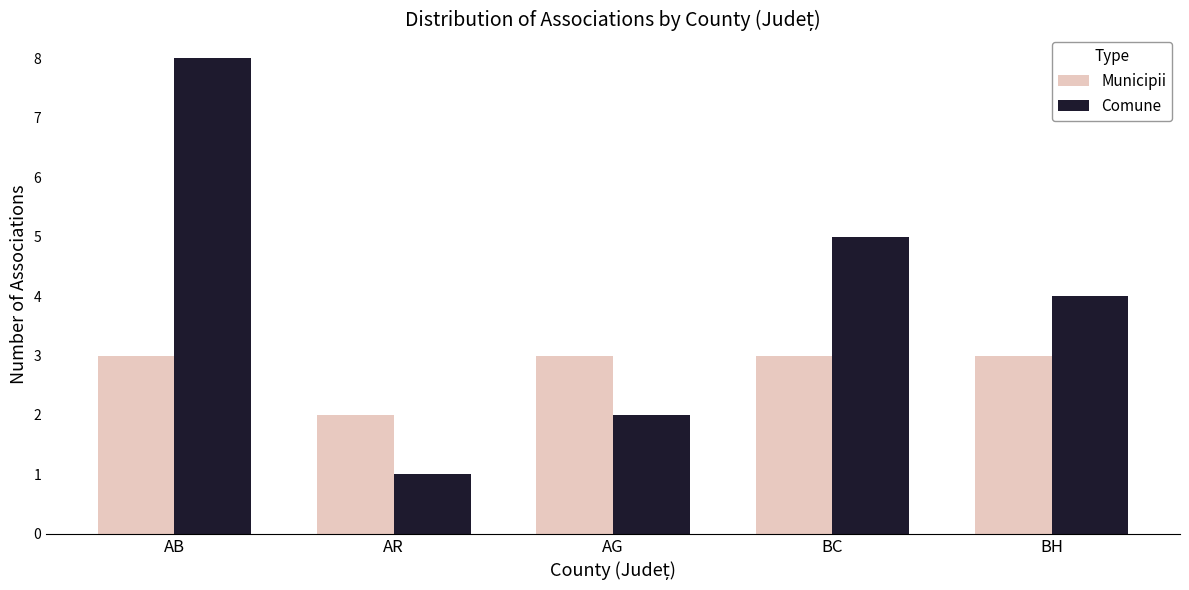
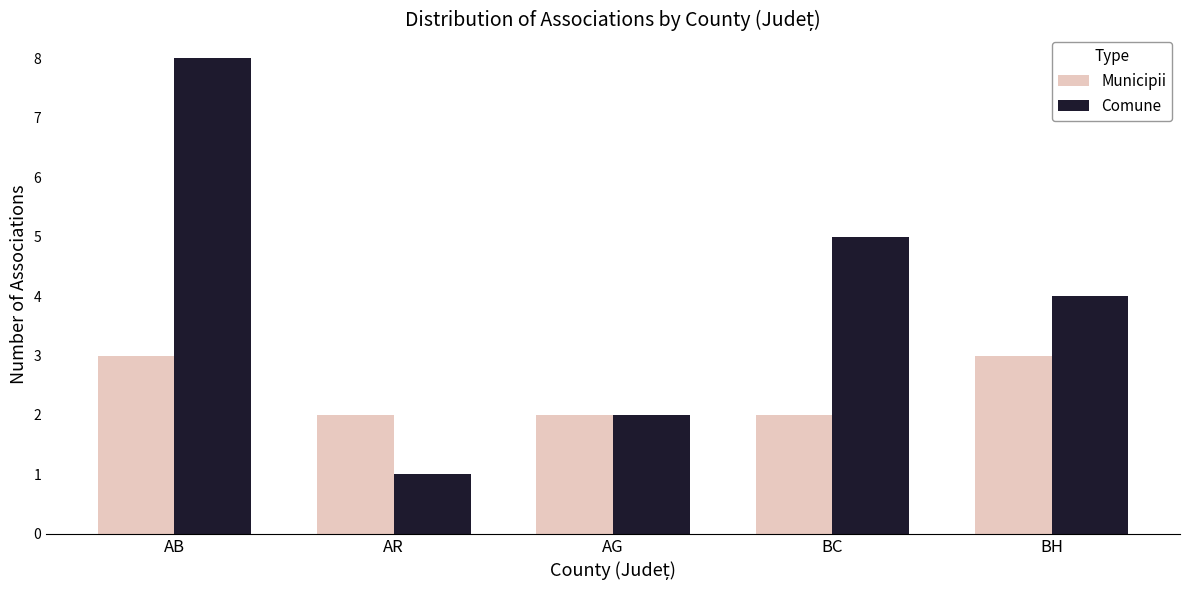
Municipii, AG: 3 -> 2
Municipii, BC: 3 -> 2
